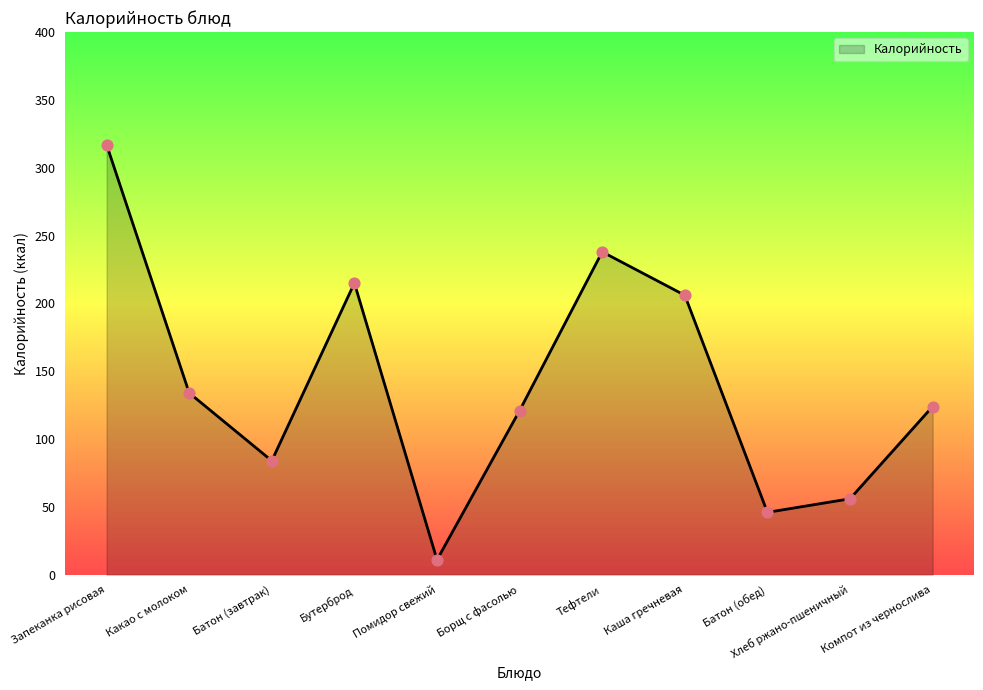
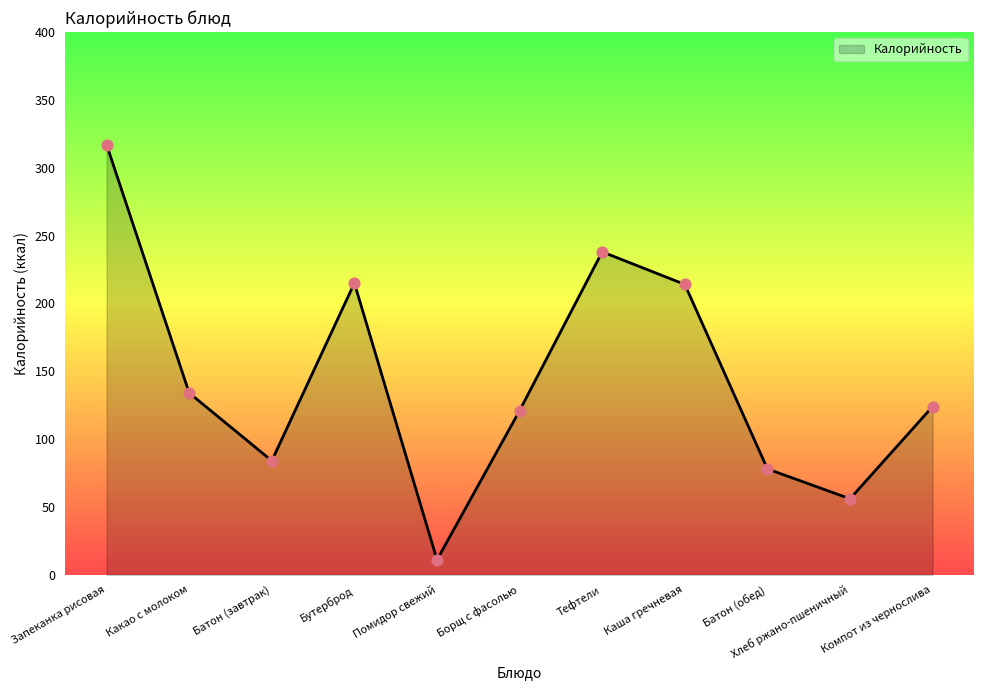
Каша гречневая: 206 -> 214
Батон (обед): 46 -> 78
